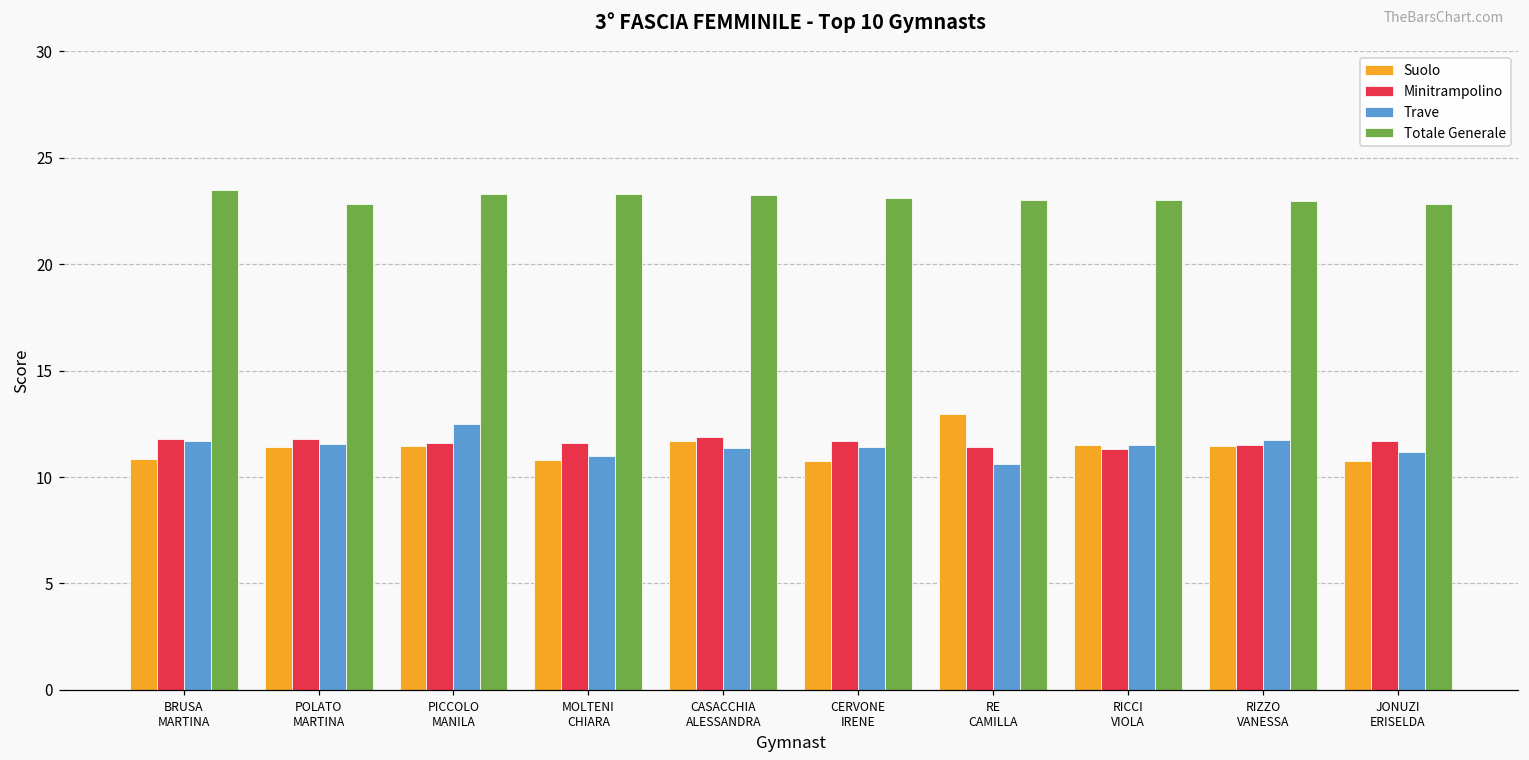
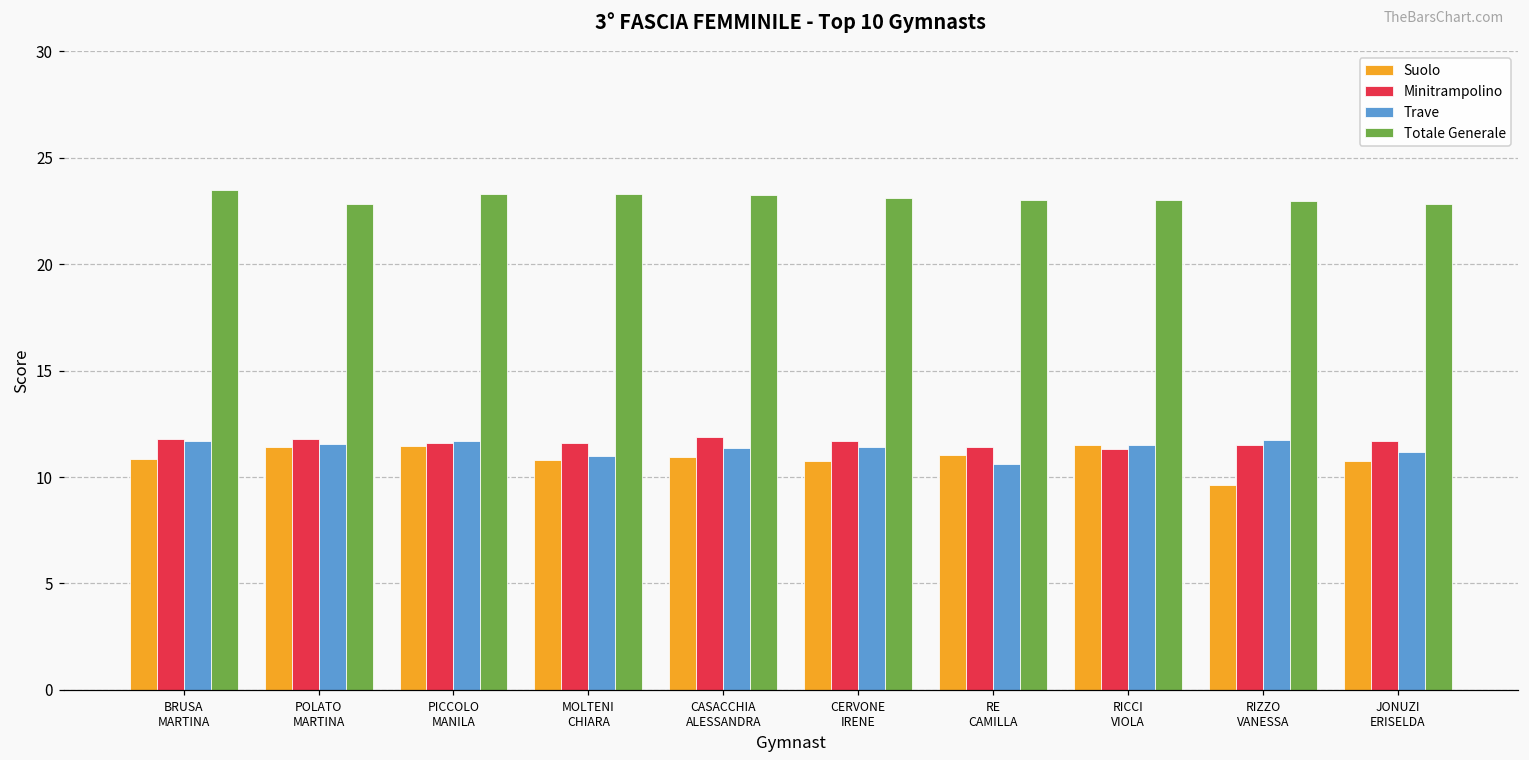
Trave, PICCOLO MANILA: 12.5 -> 11.7
Suolo, CASACCHIA ALESSANDRA: 11.7 -> 11.0
Suolo, RE CAMILLA: 13.0 -> 11.1
Suolo, RIZZO VANESSA: 11.5 -> 9.6
